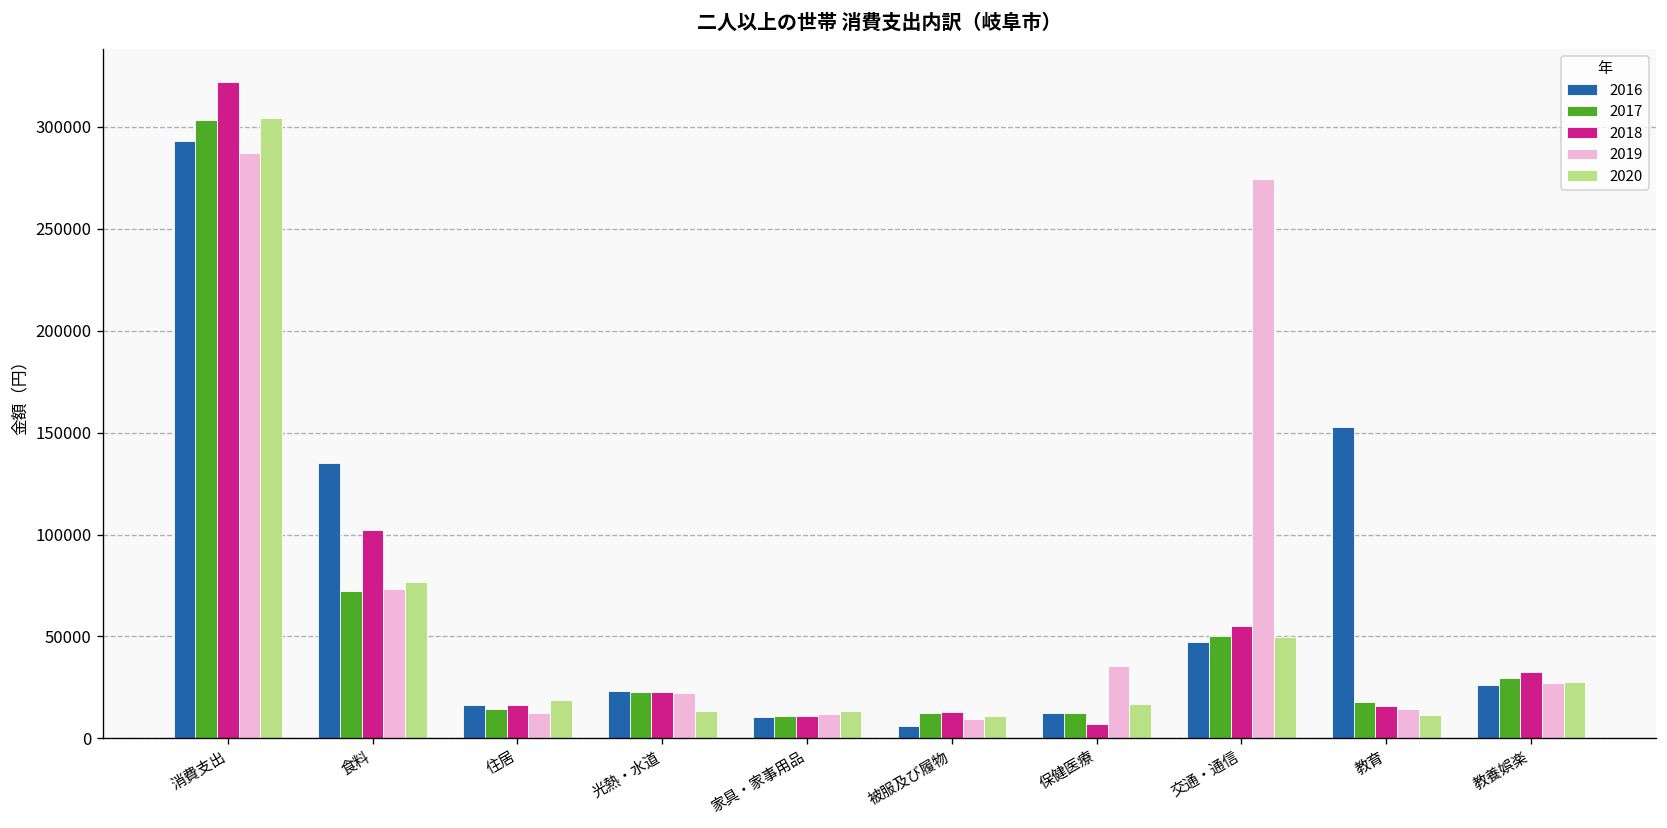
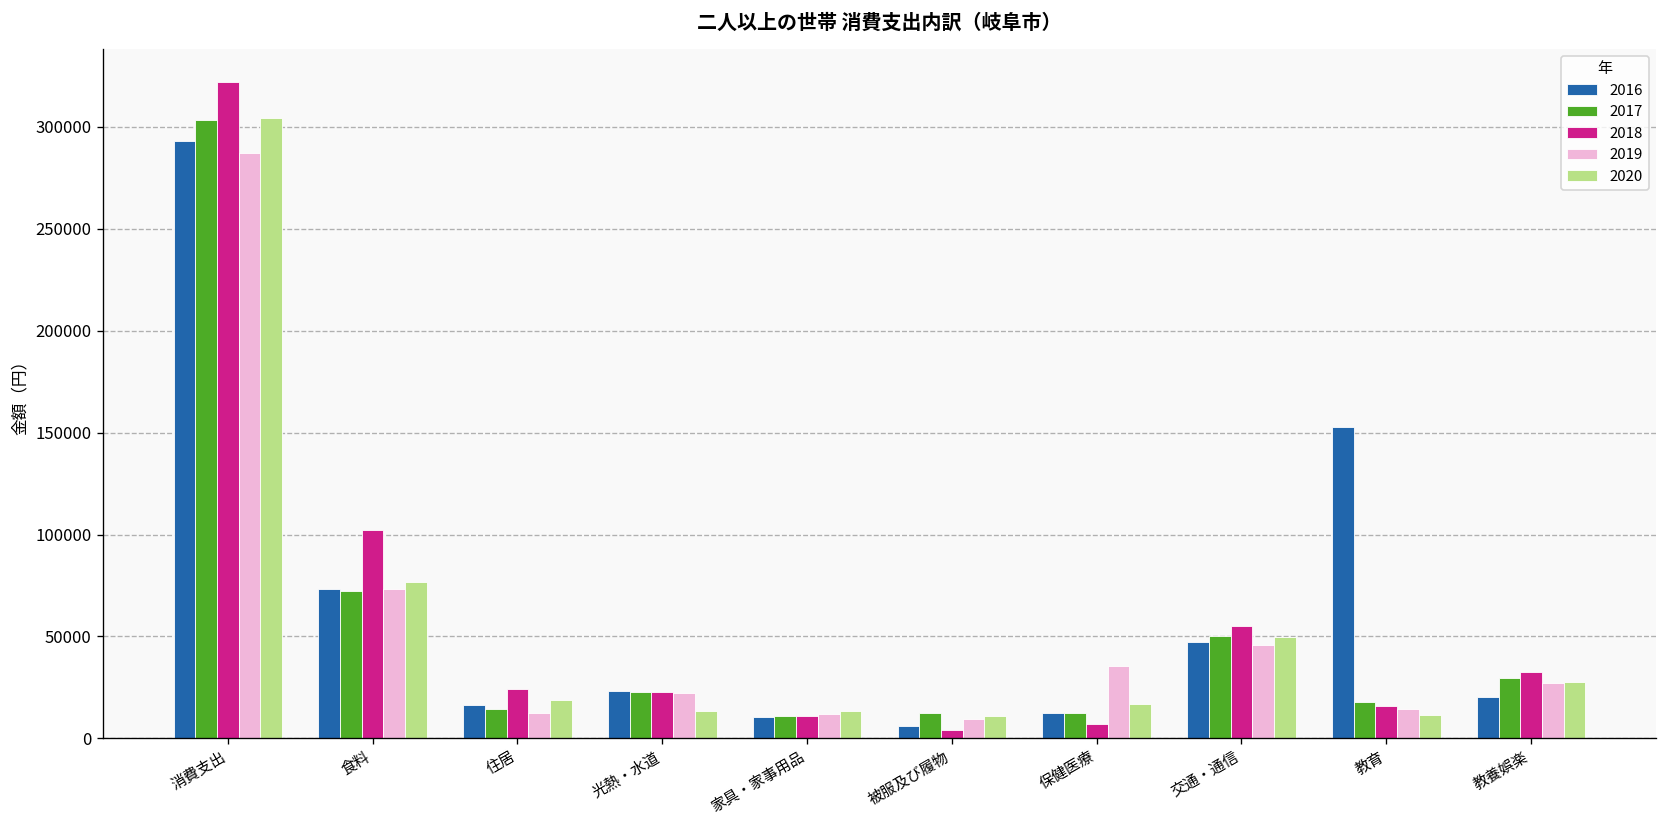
2016, 食料: 135000 -> 73000
2018, 住居: 16000 -> 24000
2018, 被服及び履物: 13000 -> 4000
2019, 交通・通信: 274000 -> 46000
2016, 教養娯楽: 26000 -> 20000
